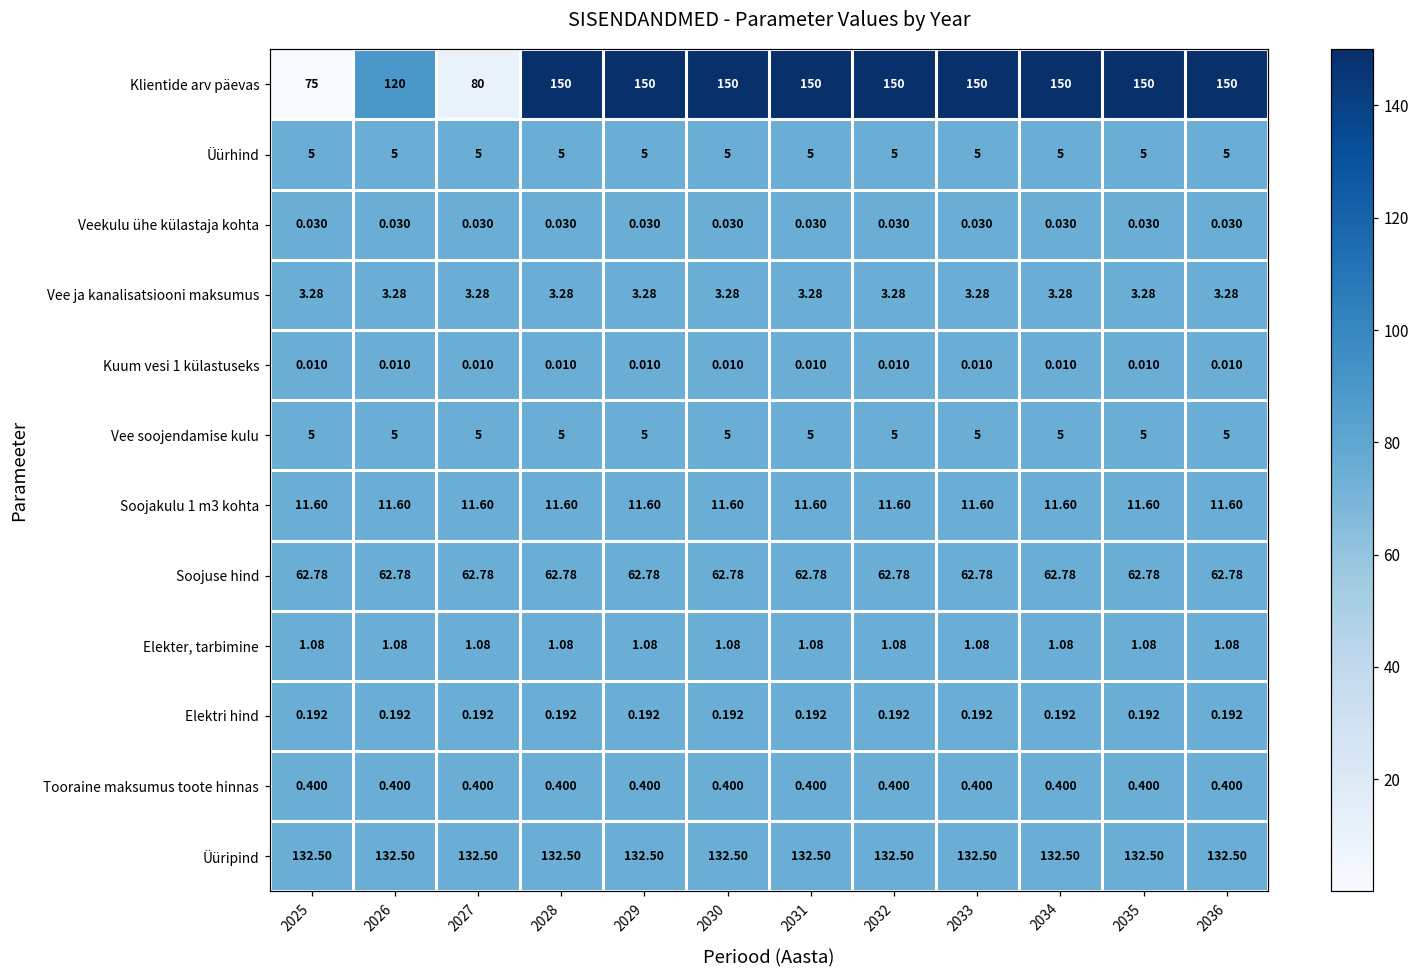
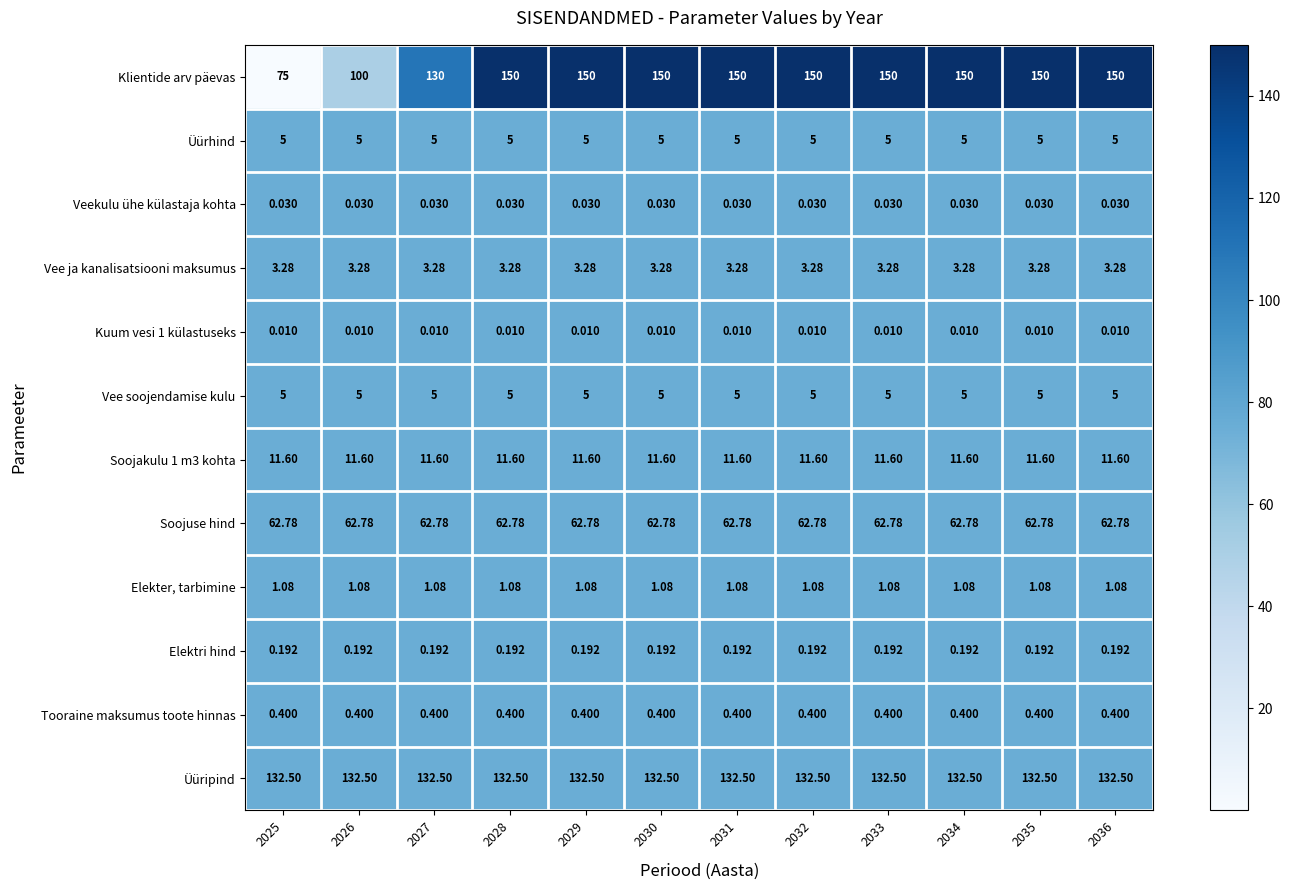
Klientide arv päevas, 2026: 120 -> 100
Klientide arv päevas, 2027: 80 -> 130
